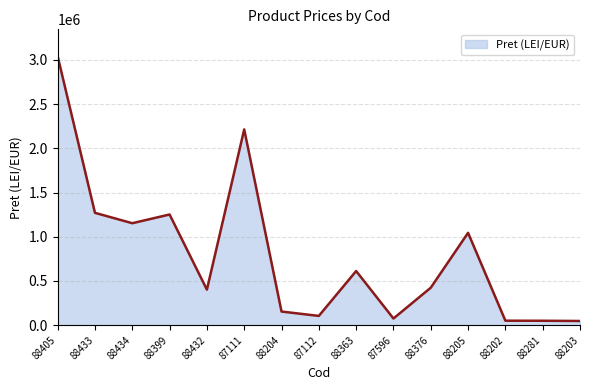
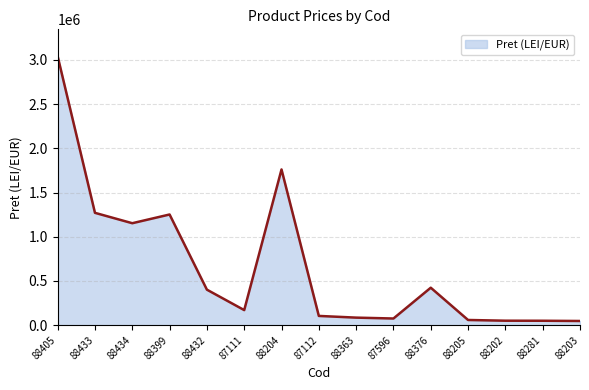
87111: 2200000 -> 200000
88204: 200000 -> 1800000
88363: 600000 -> 100000
88205: 1000000 -> 100000
